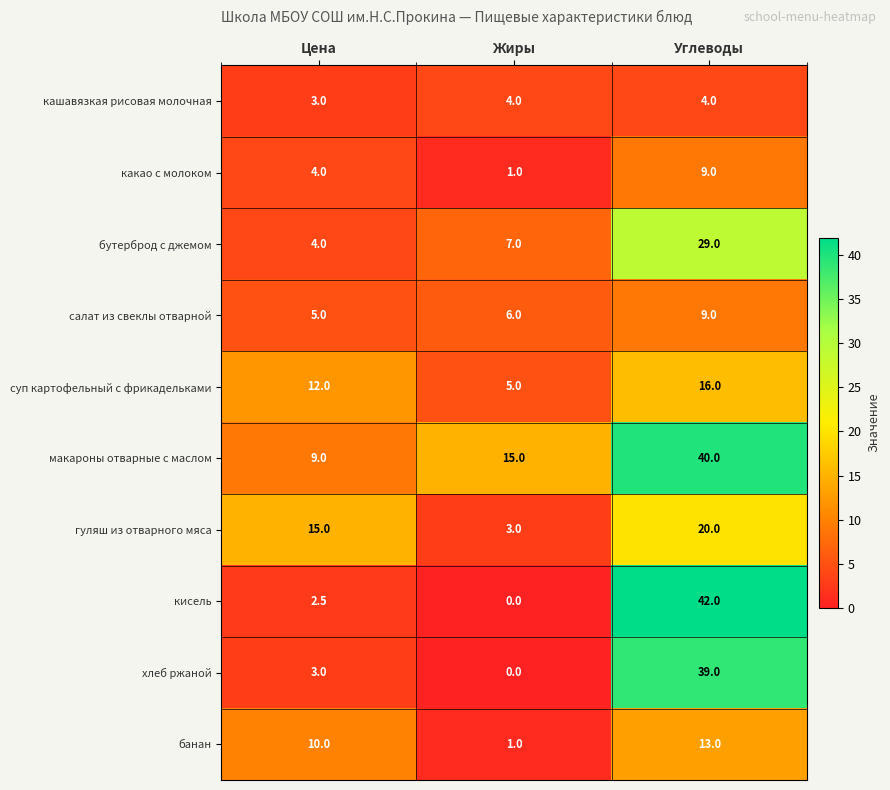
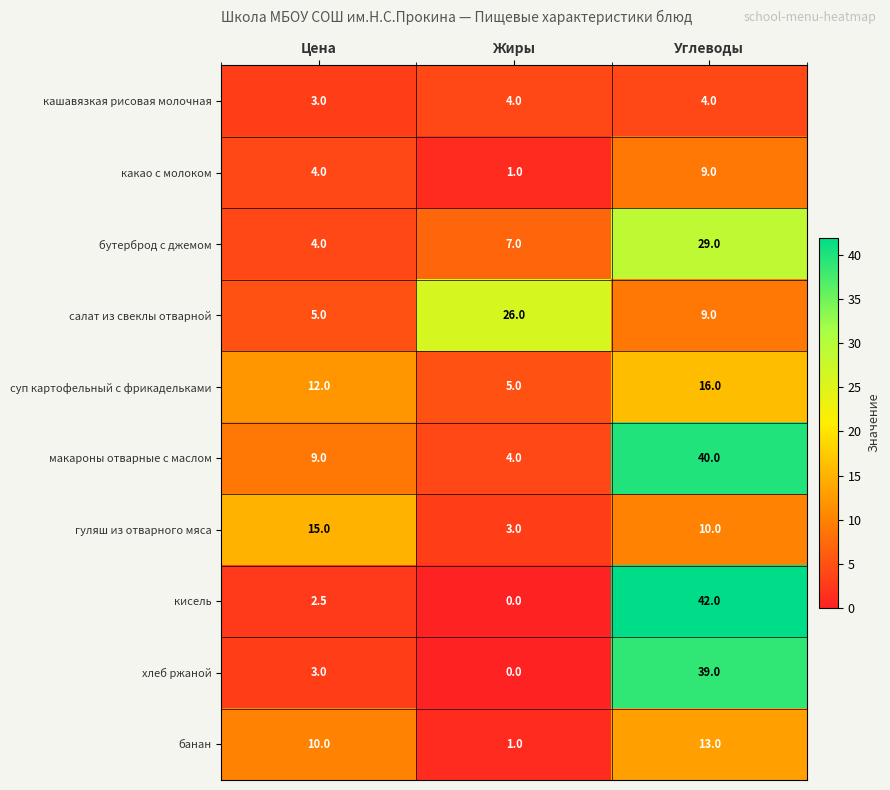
салат из свеклы отварной, Жиры: 6.0 -> 26.0
макароны отварные с маслом, Жиры: 15.0 -> 4.0
гуляш из отварного мяса, Углеводы: 20.0 -> 10.0
